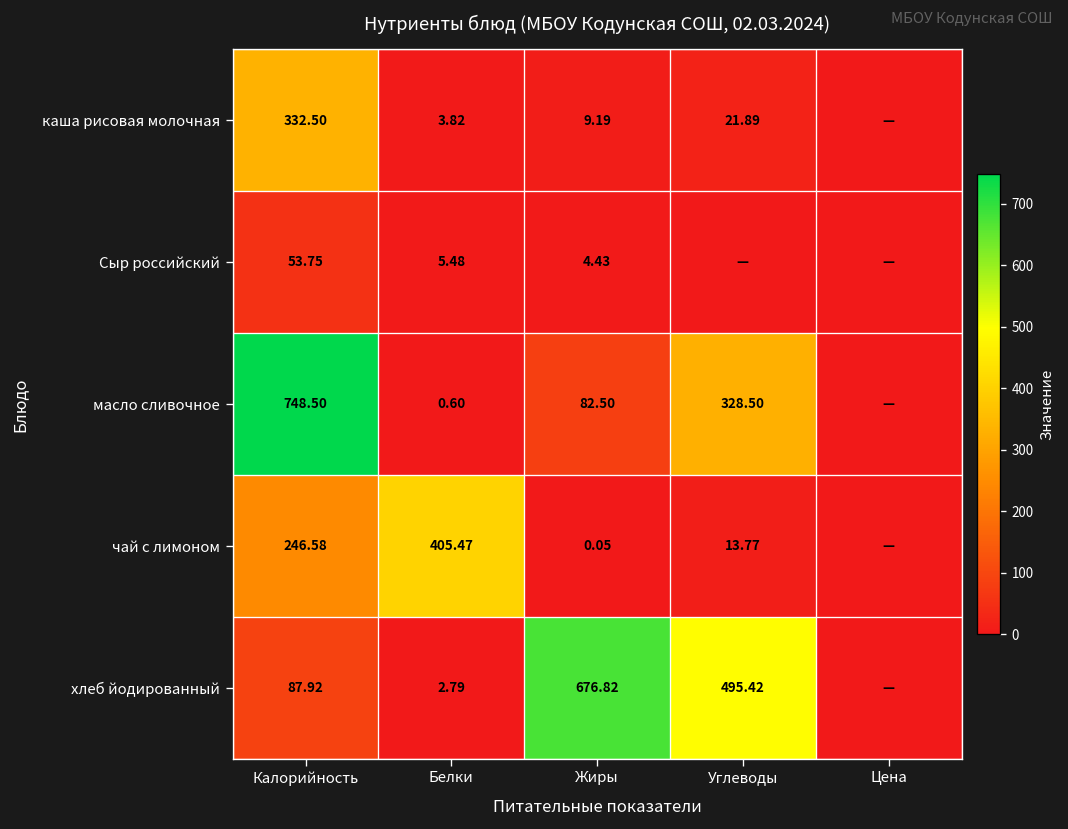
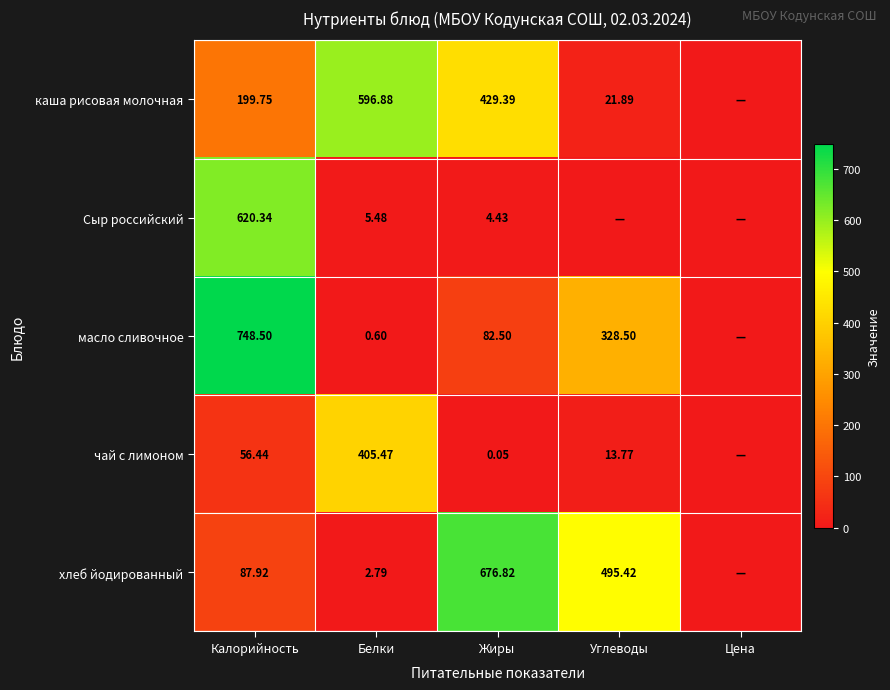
каша рисовая молочная, Калорийность: 332.50 -> 199.75
каша рисовая молочная, Белки: 3.82 -> 596.88
каша рисовая молочная, Жиры: 9.19 -> 429.39
Сыр российский, Калорийность: 53.75 -> 620.34
чай с лимоном, Калорийность: 246.58 -> 56.44
